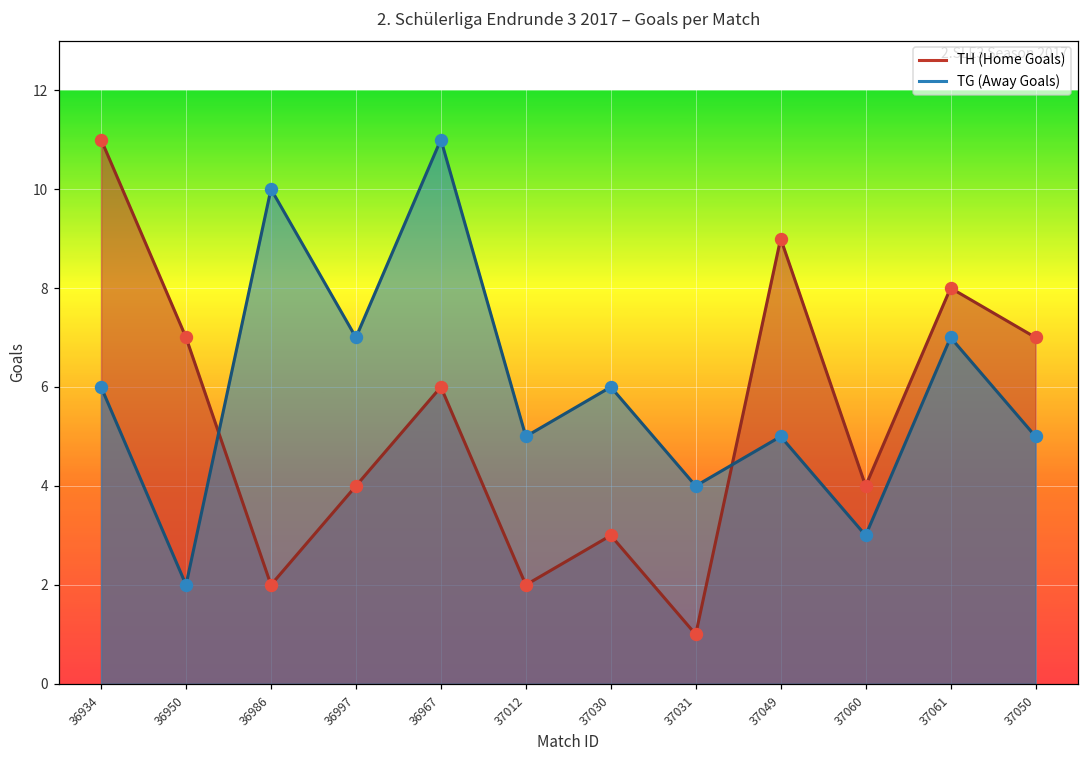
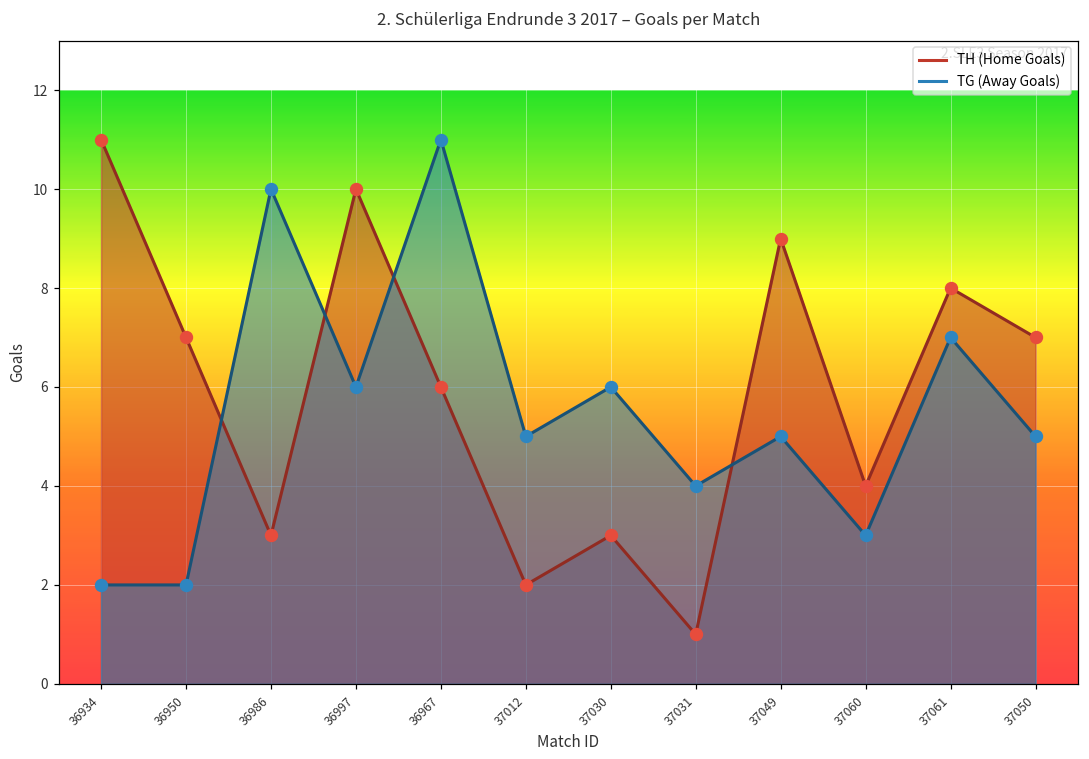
TG (Away Goals), 36934: 6 -> 2
TH (Home Goals), 36986: 2 -> 3
TH (Home Goals), 36997: 4 -> 10
TG (Away Goals), 36997: 7 -> 6
